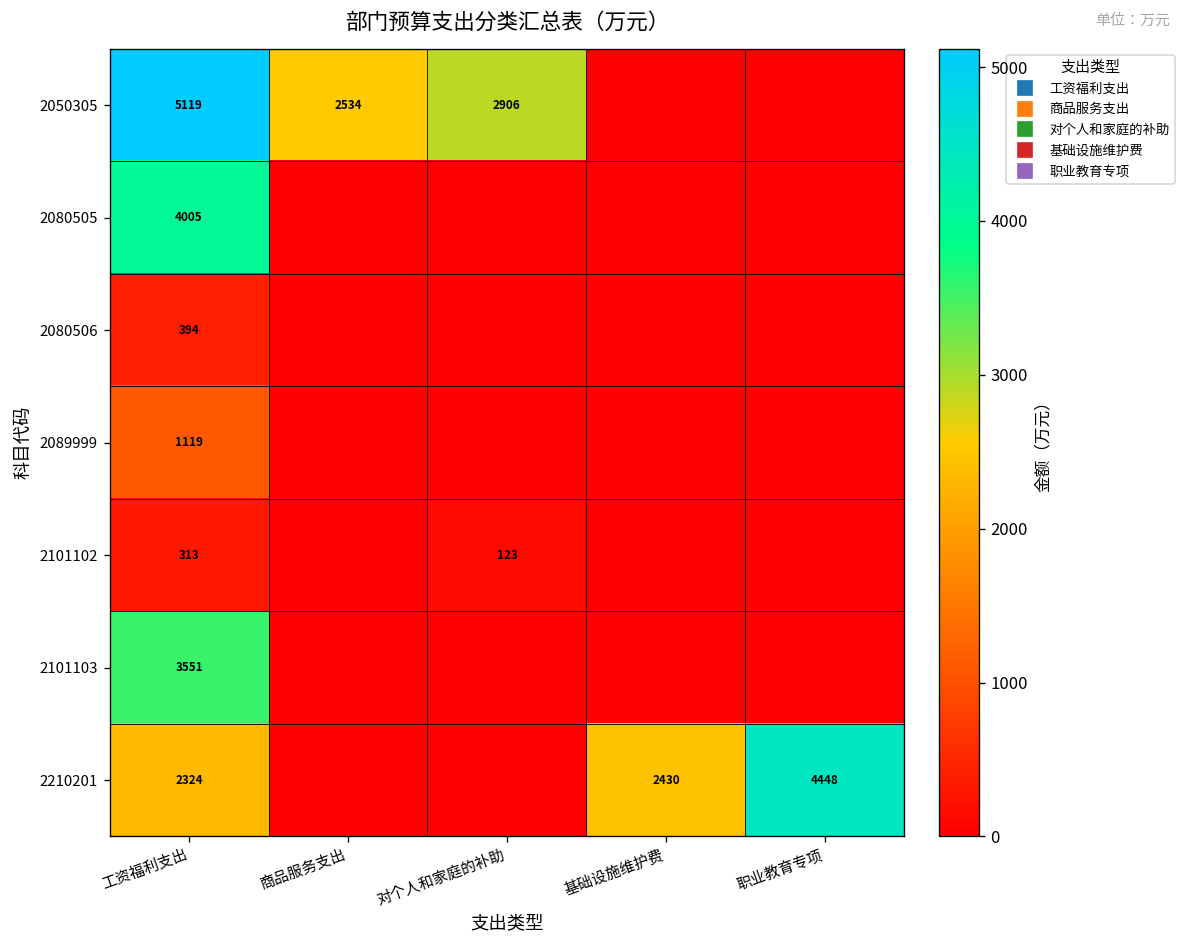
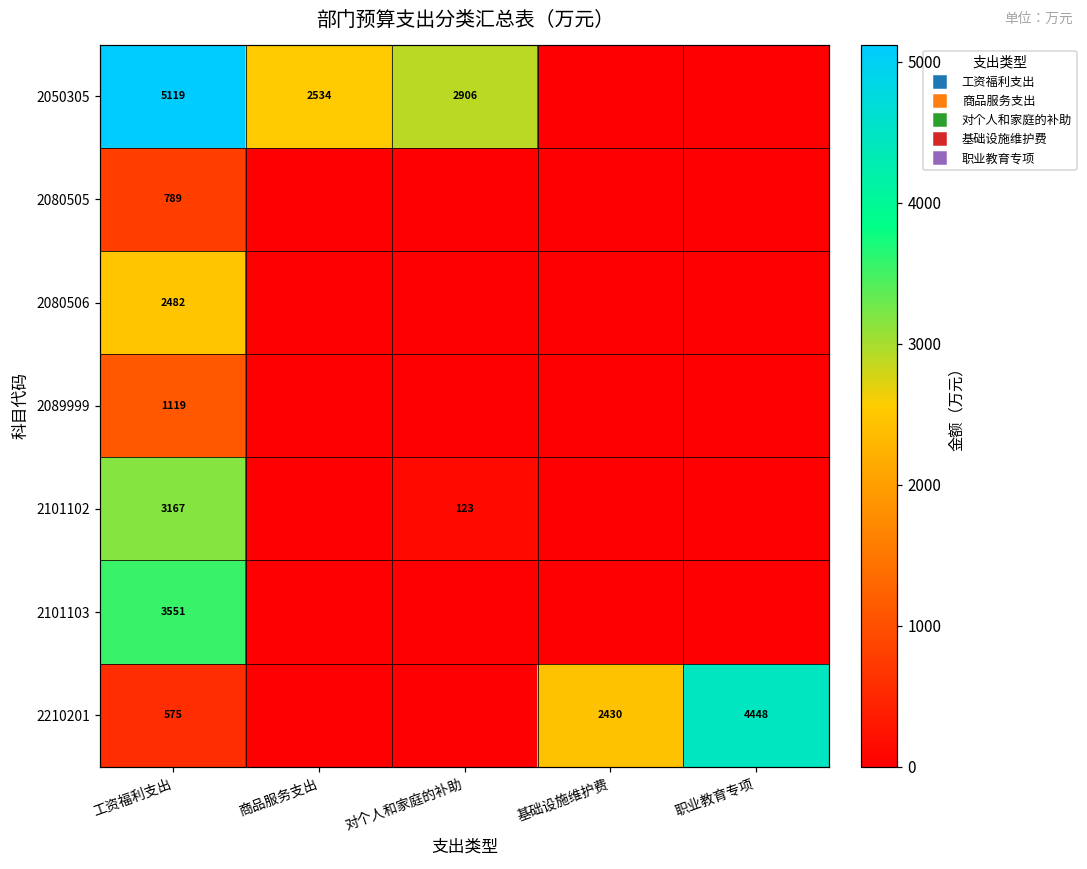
2080505, 工资福利支出: 4005 -> 789
2080506, 工资福利支出: 394 -> 2482
2101102, 工资福利支出: 313 -> 3167
2210201, 工资福利支出: 2324 -> 575
